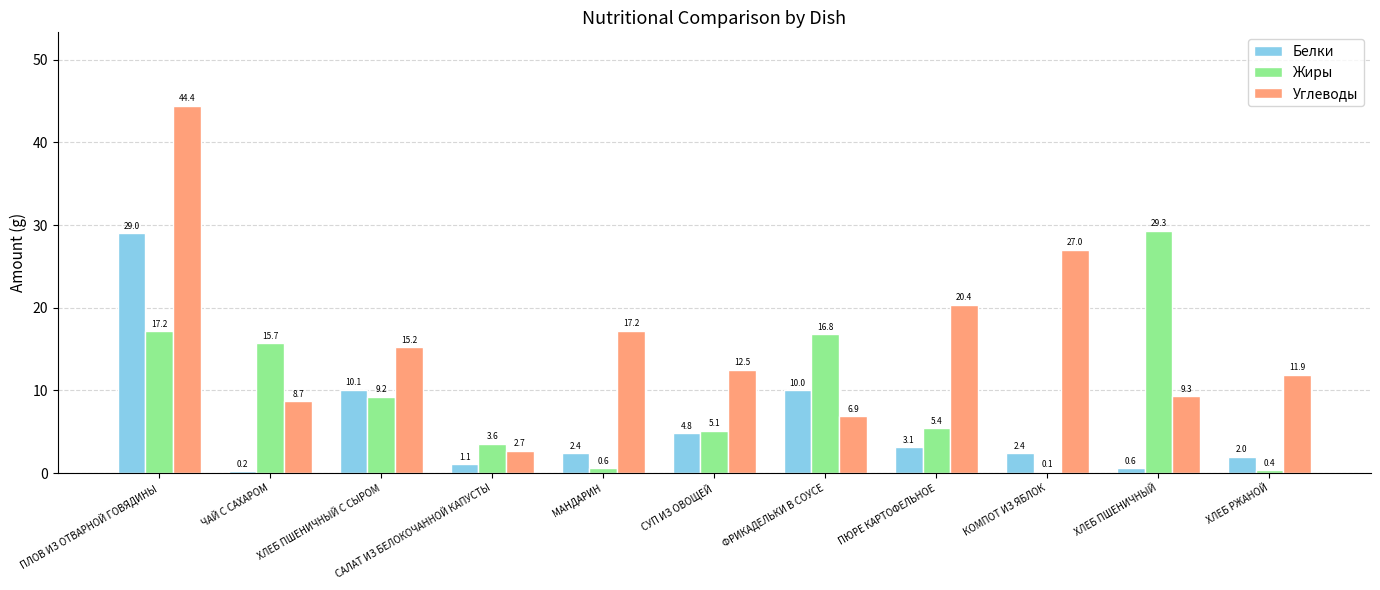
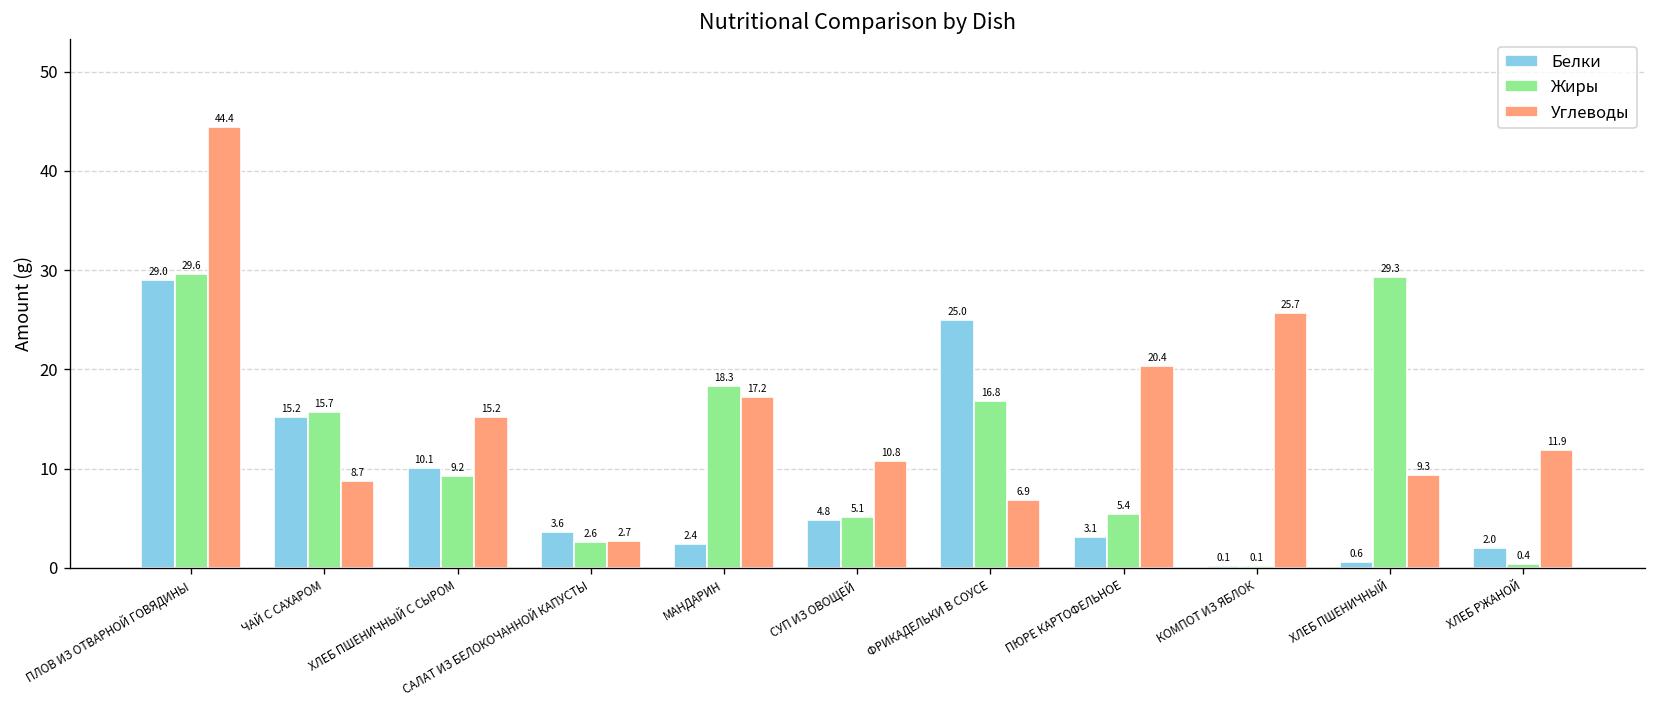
Жиры, ПЛОВ ИЗ ОТВАРНОЙ ГОВЯДИНЫ: 17.2 -> 29.6
Белки, ЧАЙ С САХАРОМ: 0.2 -> 15.2
Белки, САЛАТ ИЗ БЕЛОКОЧАННОЙ КАПУСТЫ: 1.1 -> 3.6
Жиры, САЛАТ ИЗ БЕЛОКОЧАННОЙ КАПУСТЫ: 3.6 -> 2.6
Жиры, МАНДАРИН: 0.6 -> 18.3
Углеводы, СУП ИЗ ОВОЩЕЙ: 12.5 -> 10.8
Белки, ФРИКАДЕЛЬКИ В СОУСЕ: 10.0 -> 25.0
Белки, КОМПОТ ИЗ ЯБЛОК: 2.4 -> 0.1
Углеводы, КОМПОТ ИЗ ЯБЛОК: 27.0 -> 25.7
